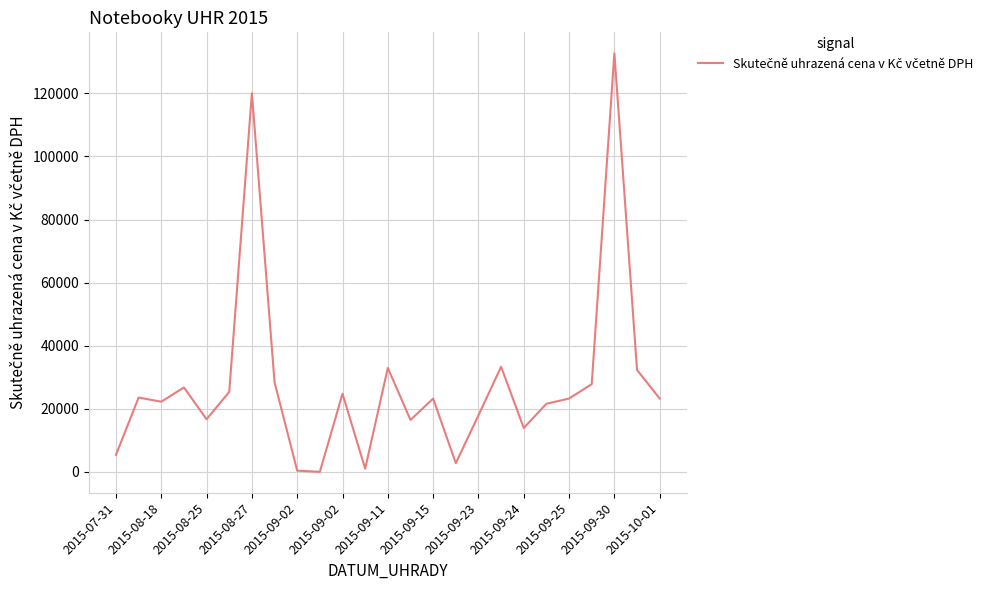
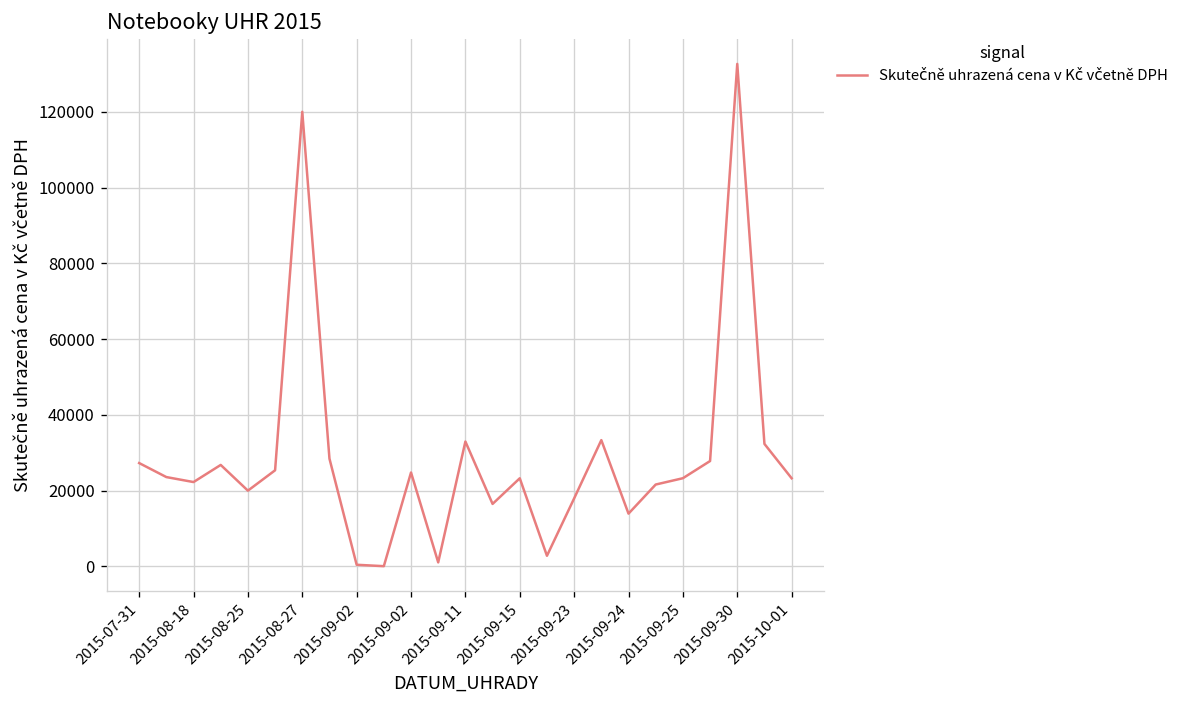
2015-07-31: 5000 -> 27000
2015-08-25: 17000 -> 20000
